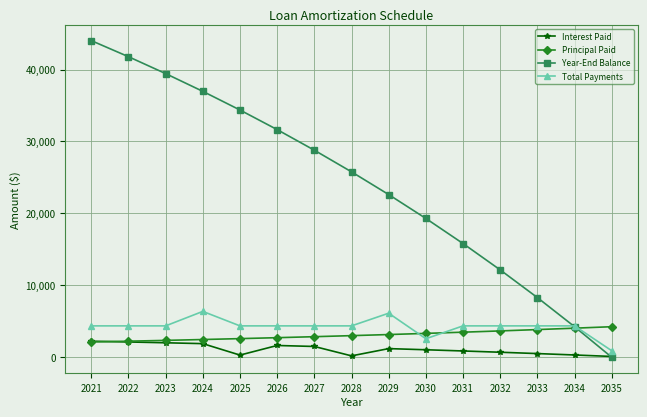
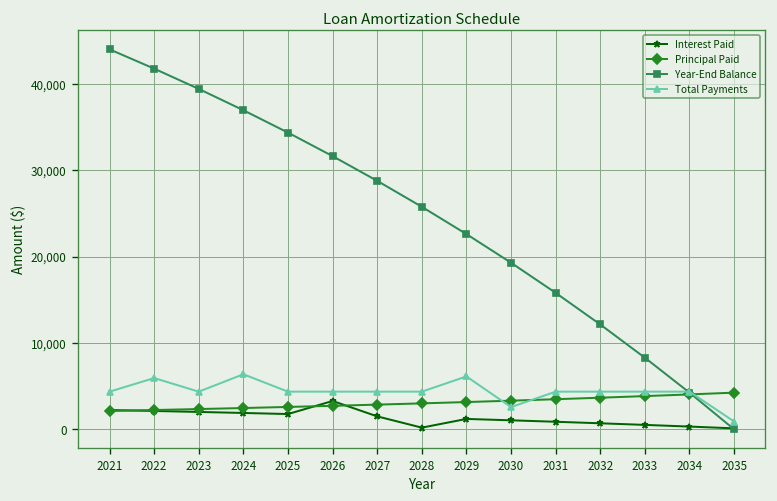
Total Payments, 2022: 4,000 -> 6,000
Interest Paid, 2025: 0 -> 2,000
Interest Paid, 2026: 2,000 -> 3,000
